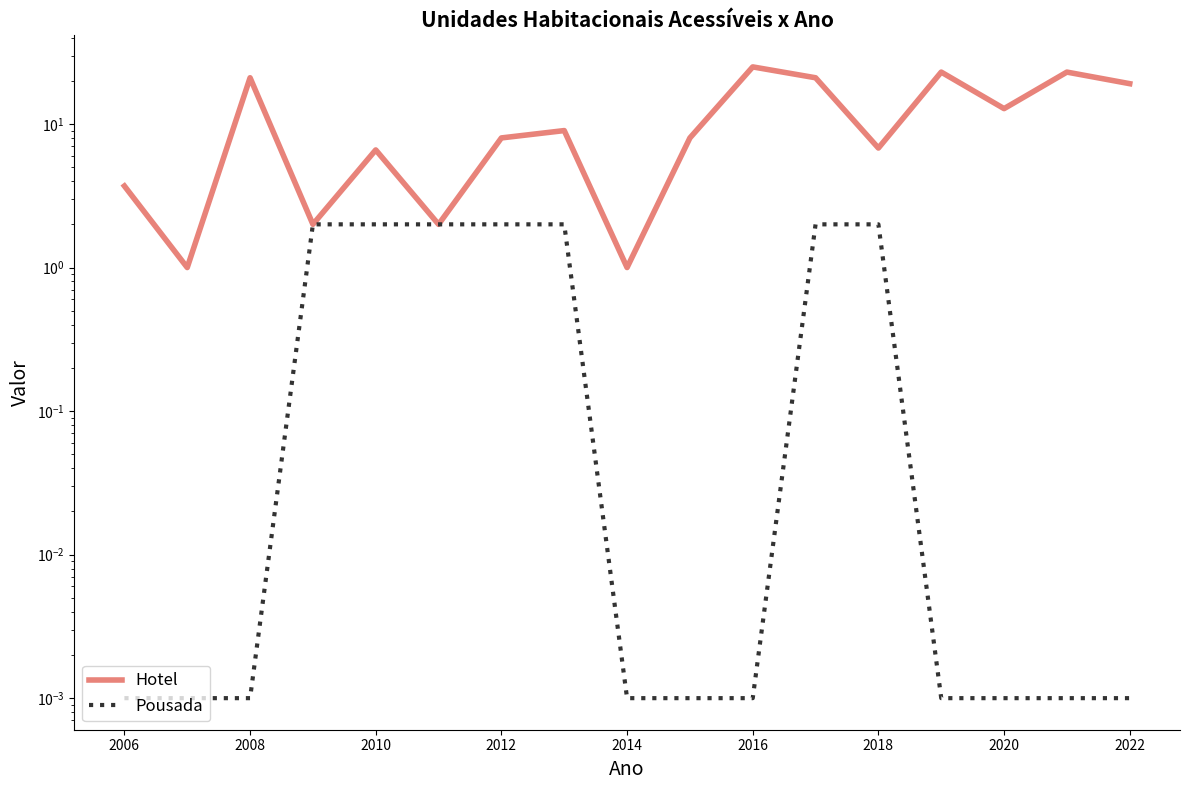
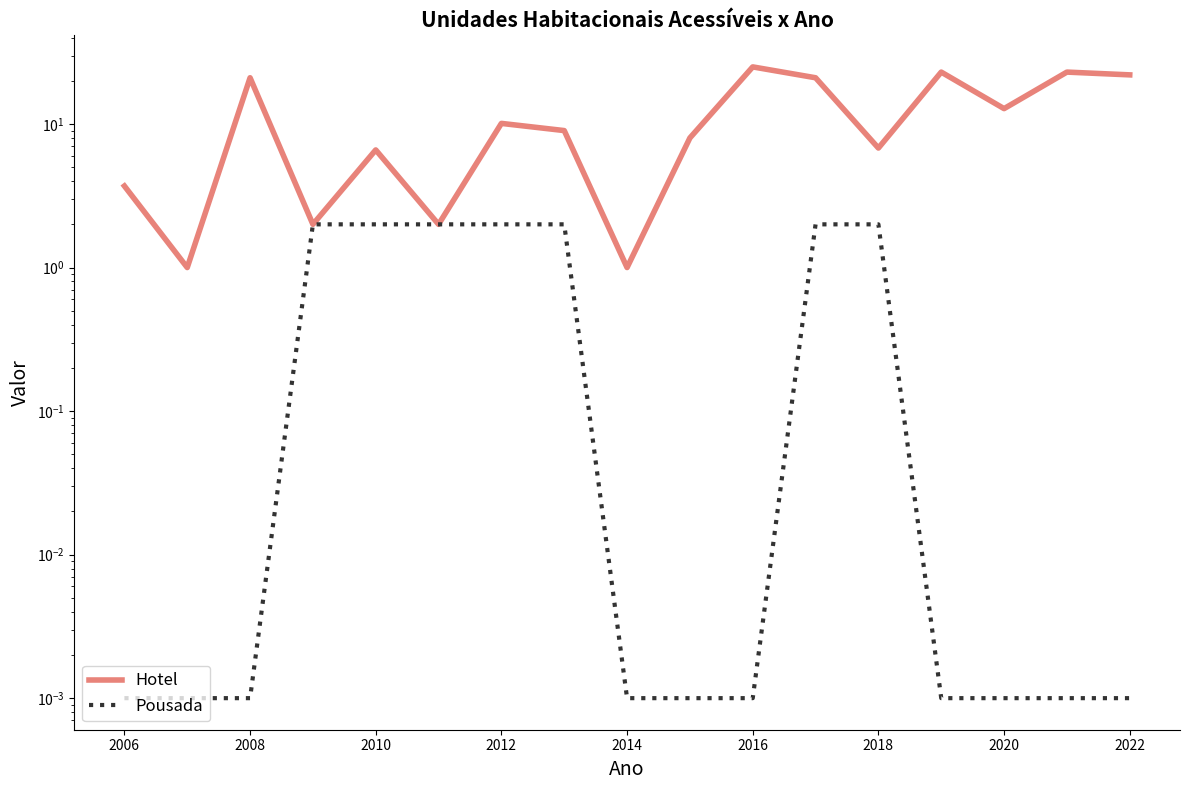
Hotel, 2012: 8 -> 10
Hotel, 2022: 19 -> 22
